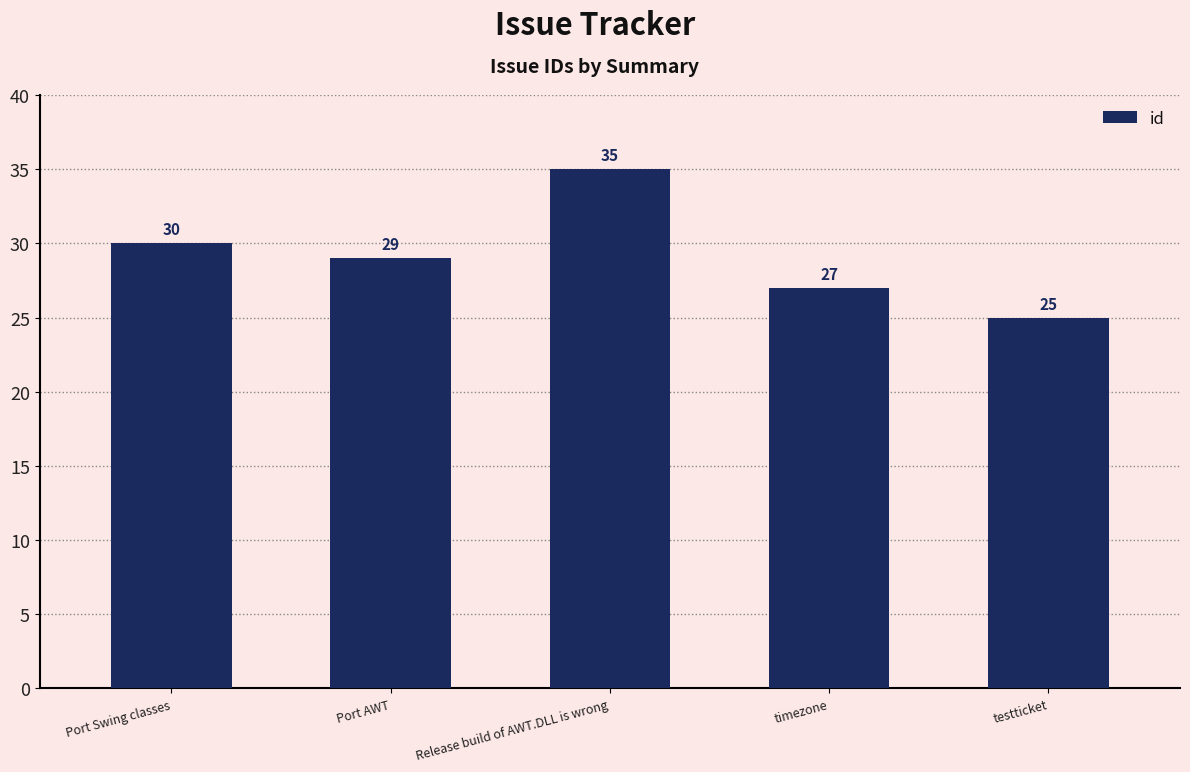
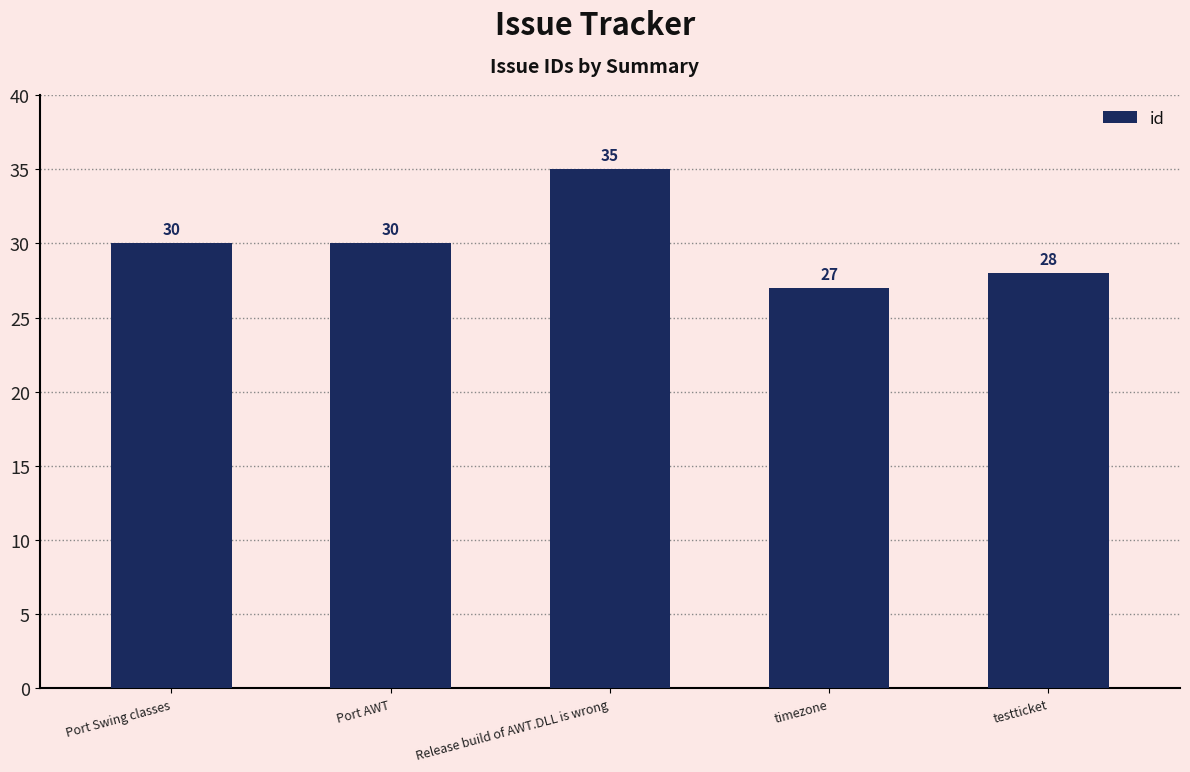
Port AWT: 29 -> 30
testticket: 25 -> 28
